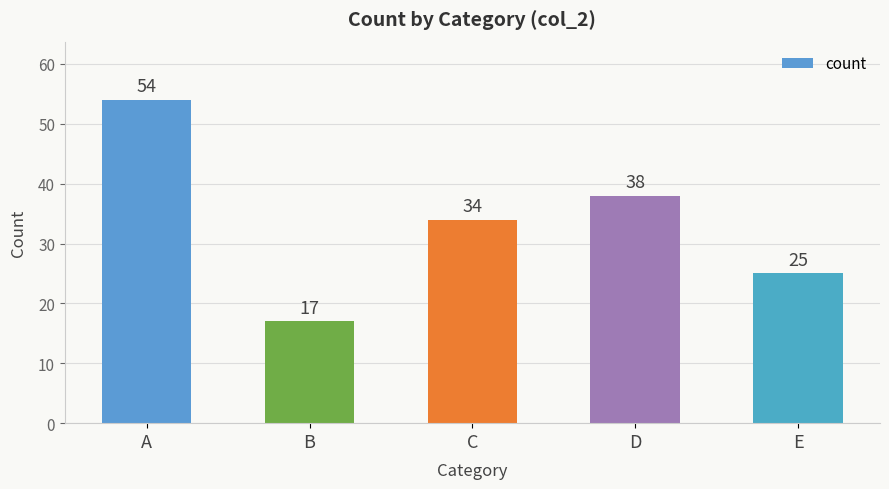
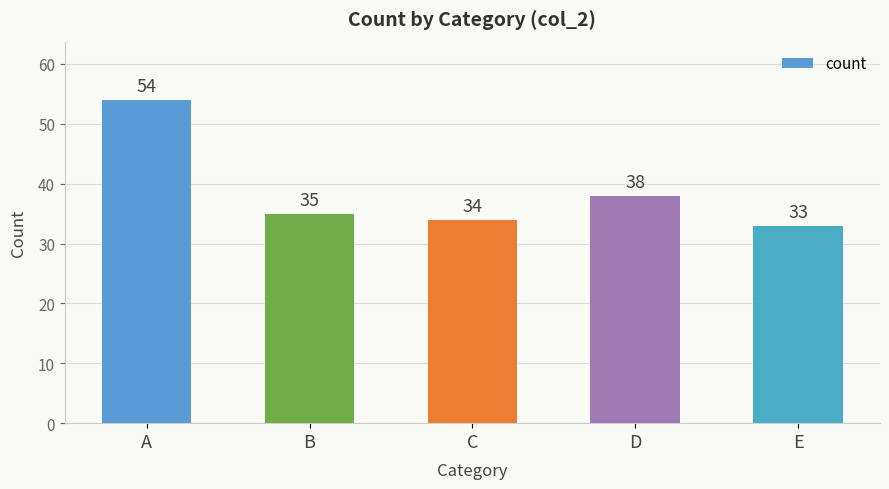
B: 17 -> 35
E: 25 -> 33
